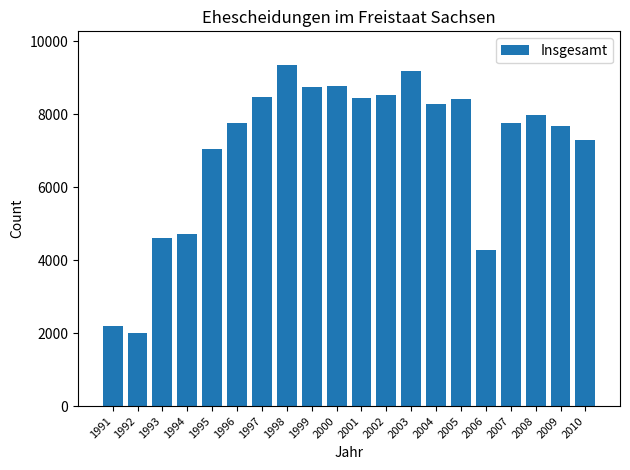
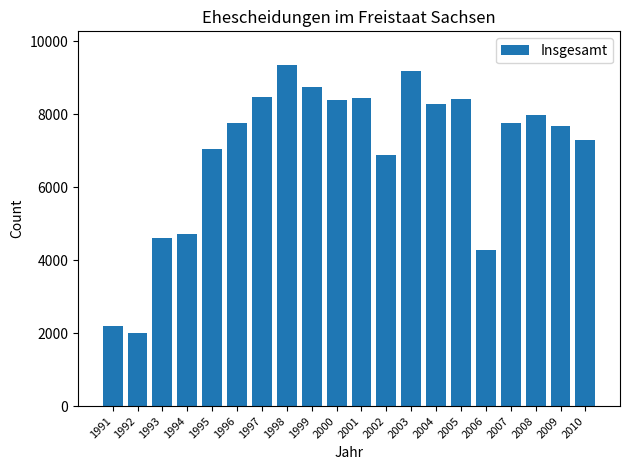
2000: 8800 -> 8400
2002: 8500 -> 6900
